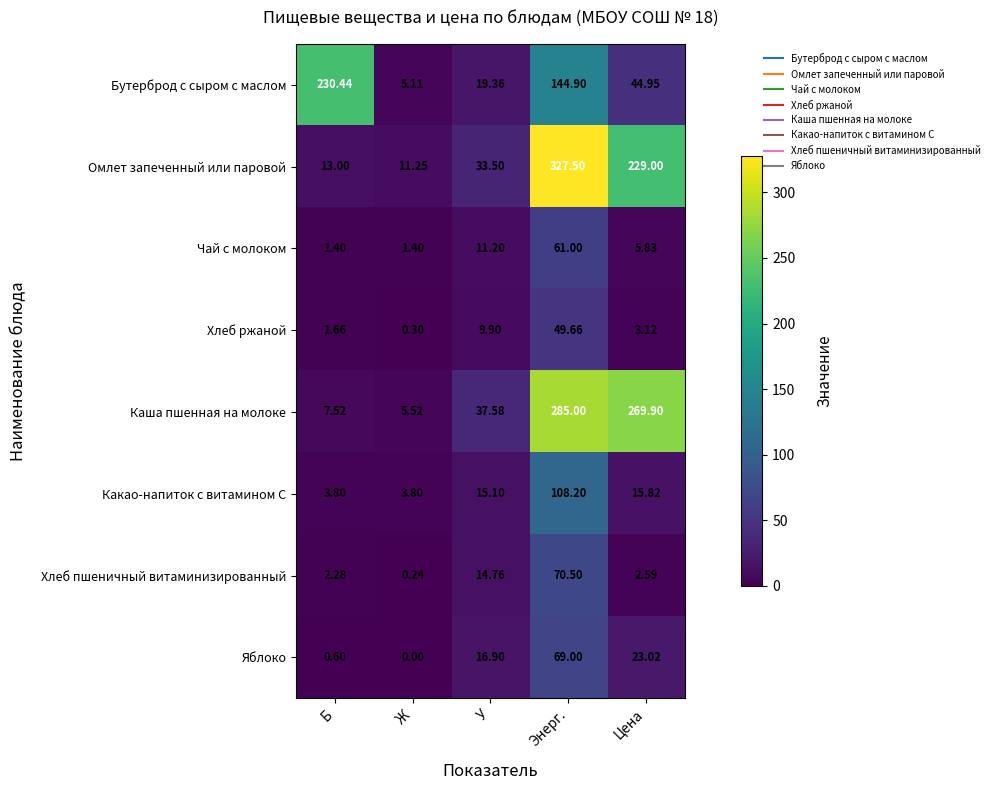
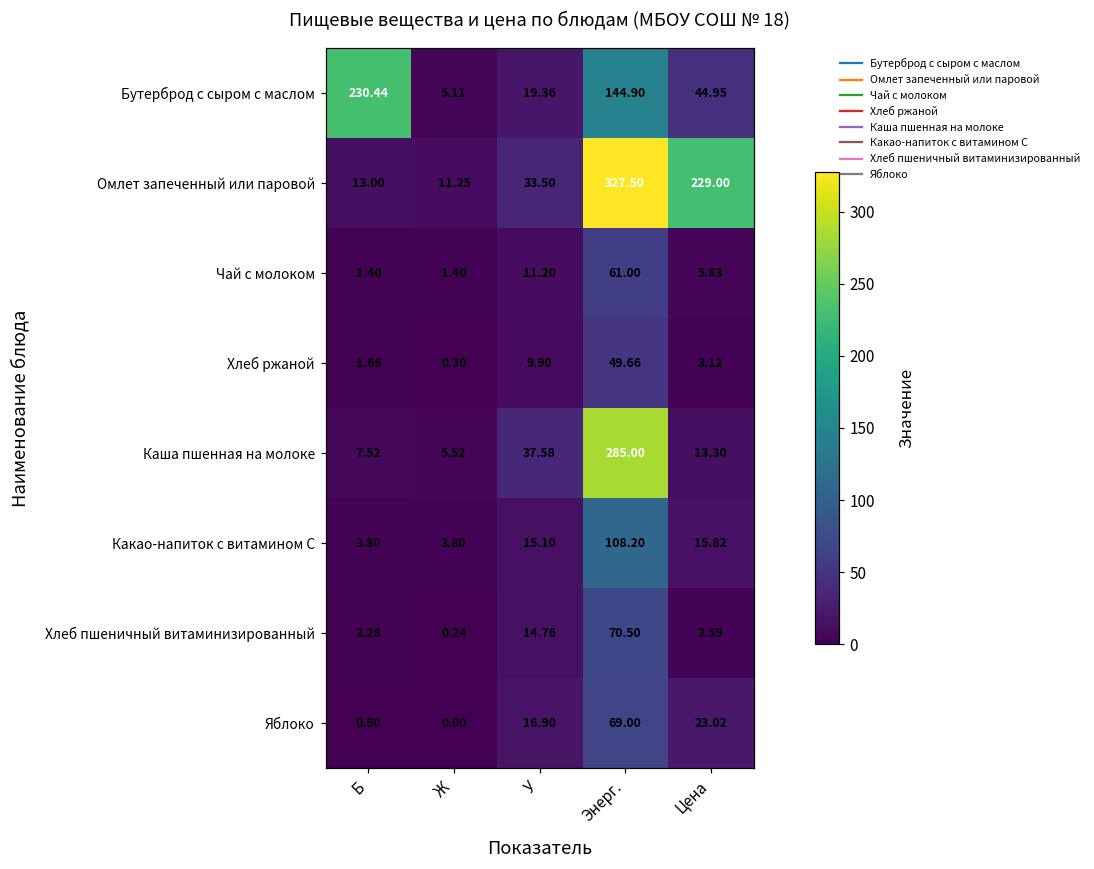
Каша пшенная на молоке, Цена: 269.90 -> 13.30
